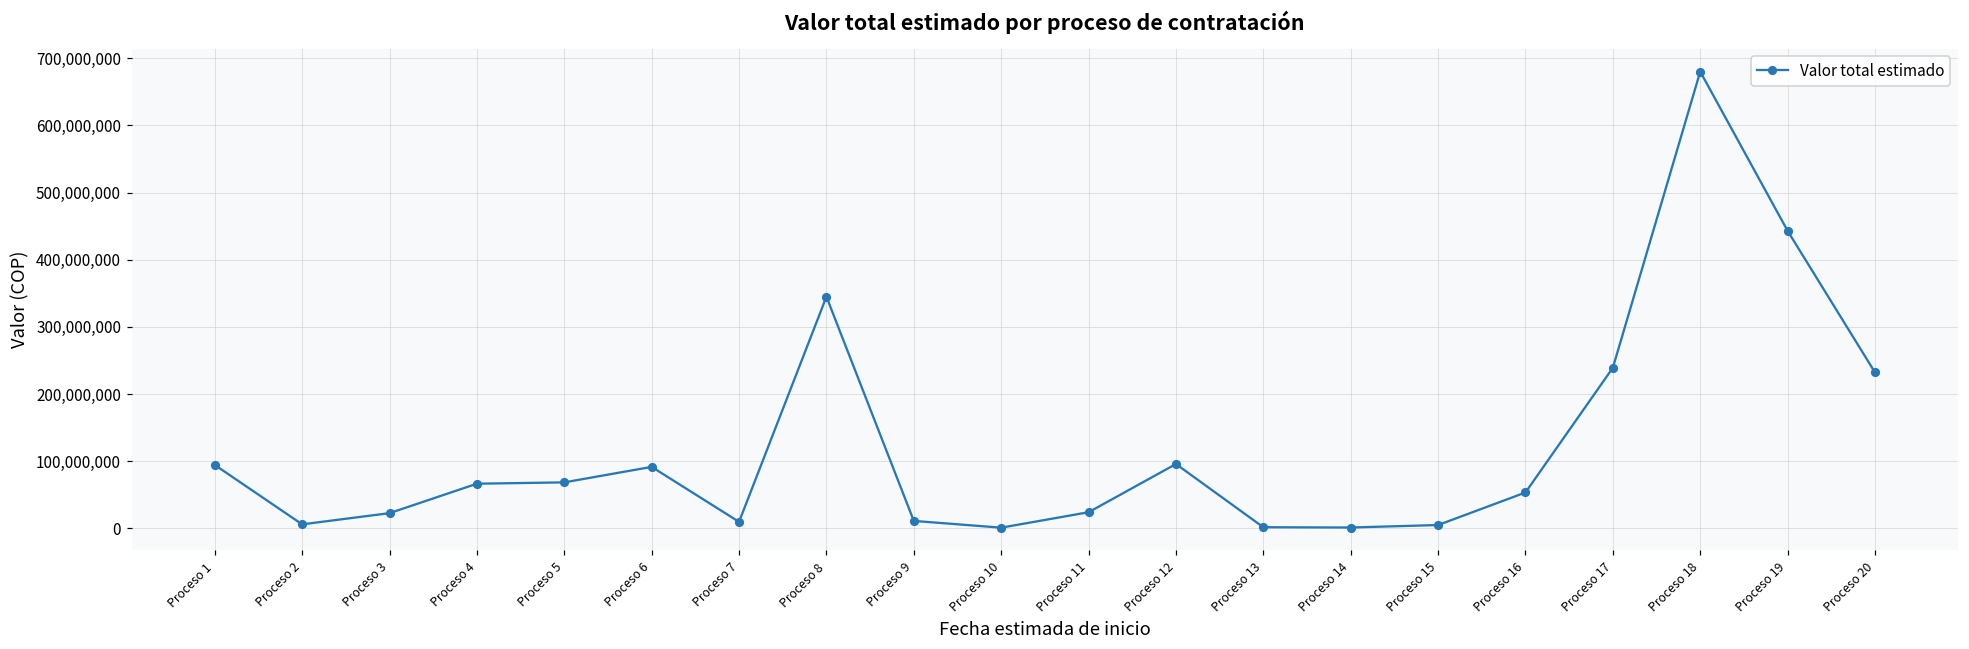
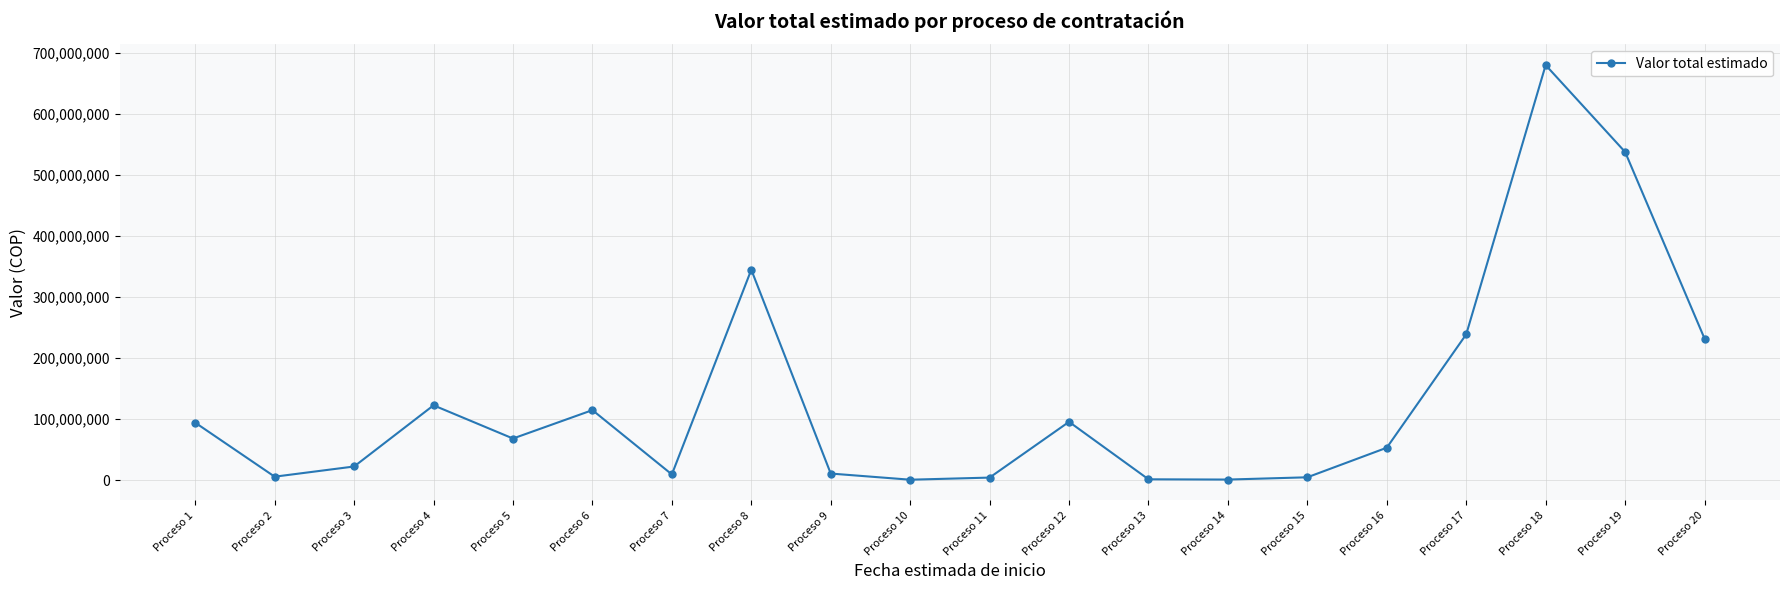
Proceso 4: 70,000,000 -> 120,000,000
Proceso 6: 90,000,000 -> 120,000,000
Proceso 11: 20,000,000 -> 0
Proceso 19: 440,000,000 -> 540,000,000
